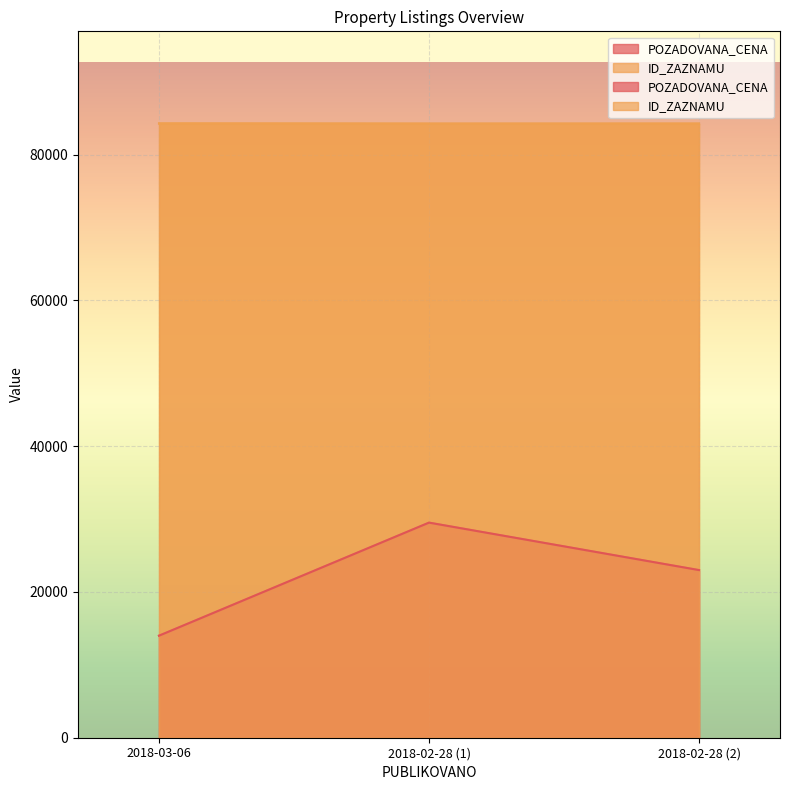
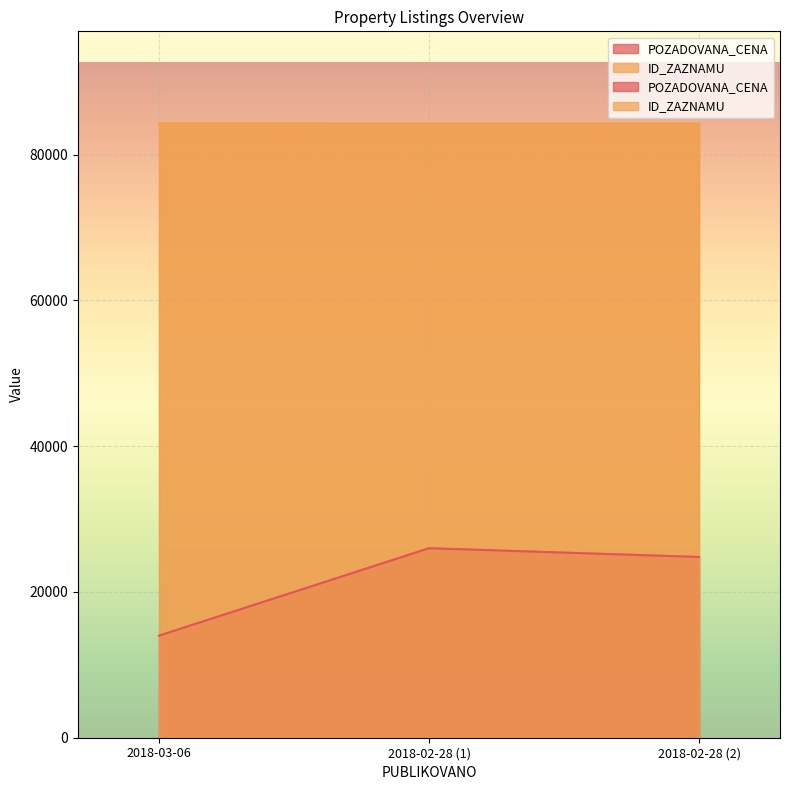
POZADOVANA_CENA, 2018-02-28 (1): 30000 -> 26000
POZADOVANA_CENA, 2018-02-28 (2): 23000 -> 25000
